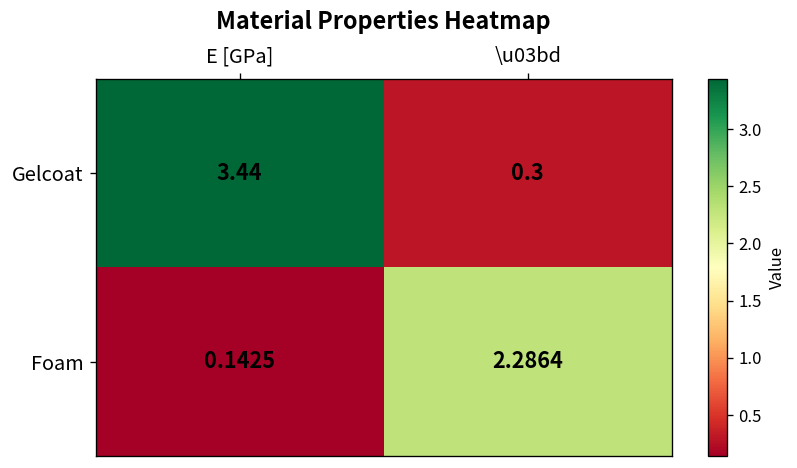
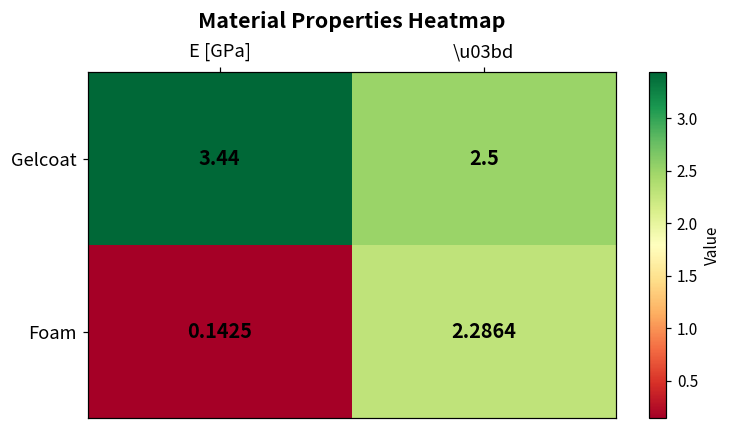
Gelcoat, \u03bd: 0.3 -> 2.5
